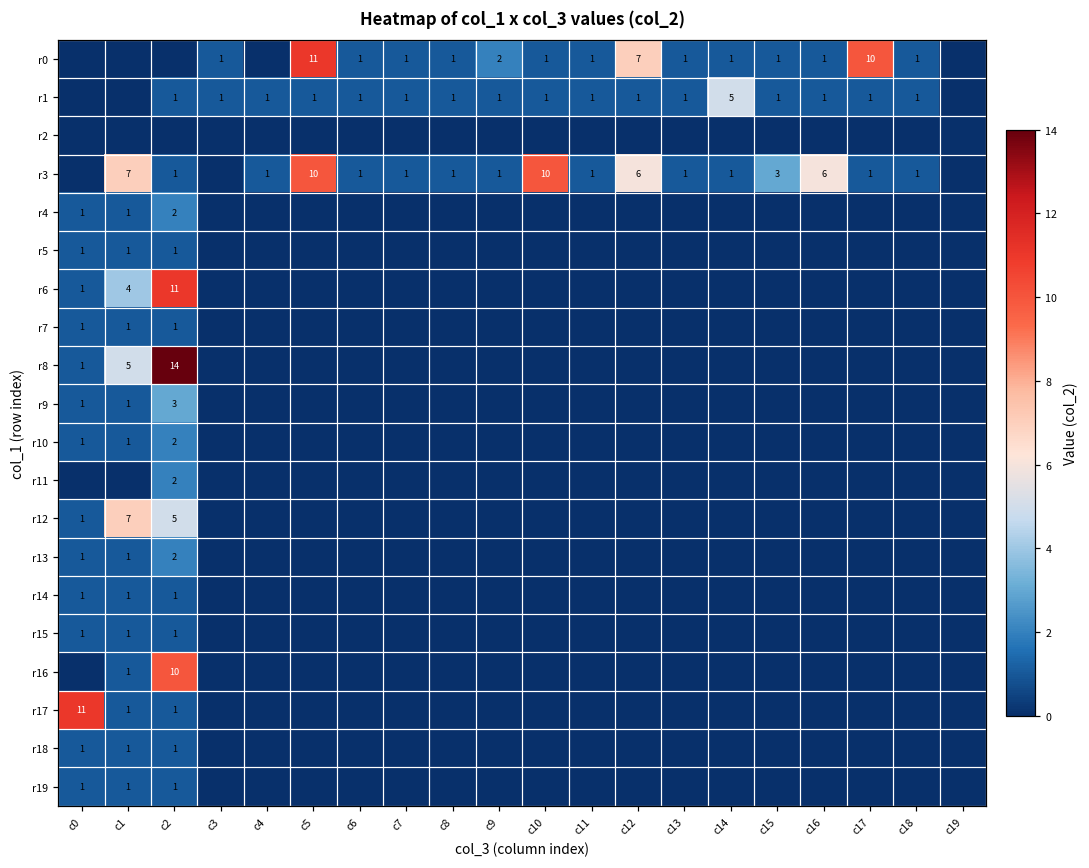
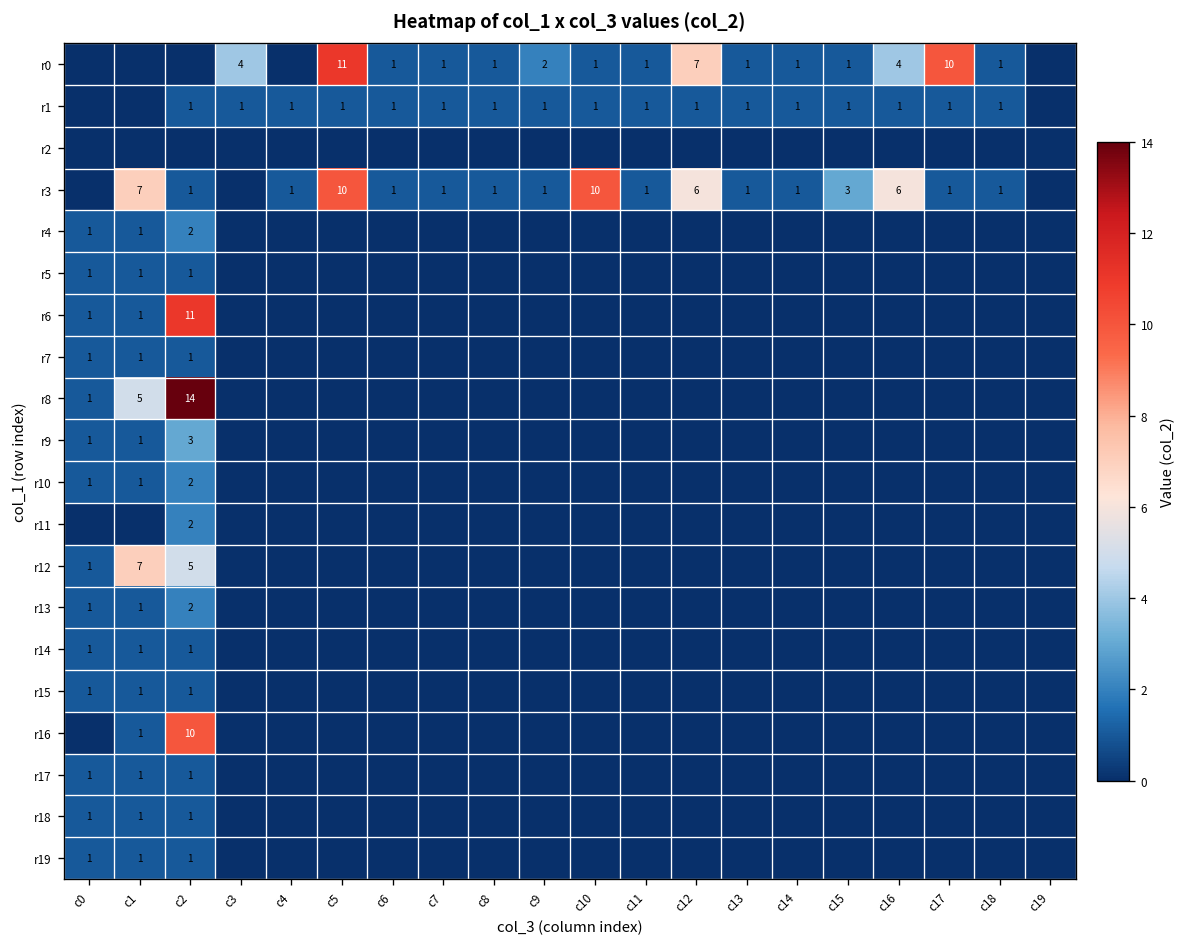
r0, c3: 1 -> 4
r0, c16: 1 -> 4
r1, c14: 5 -> 1
r6, c1: 4 -> 1
r17, c0: 11 -> 1
